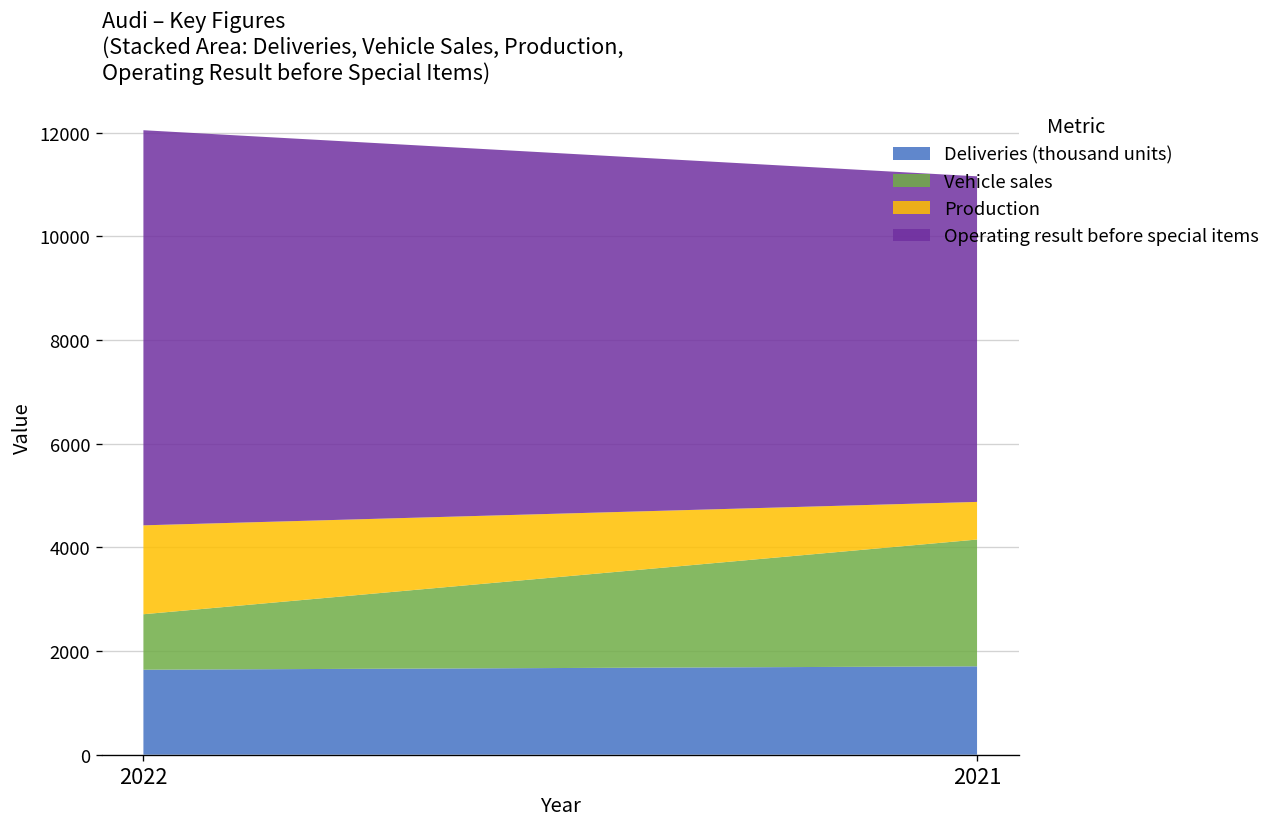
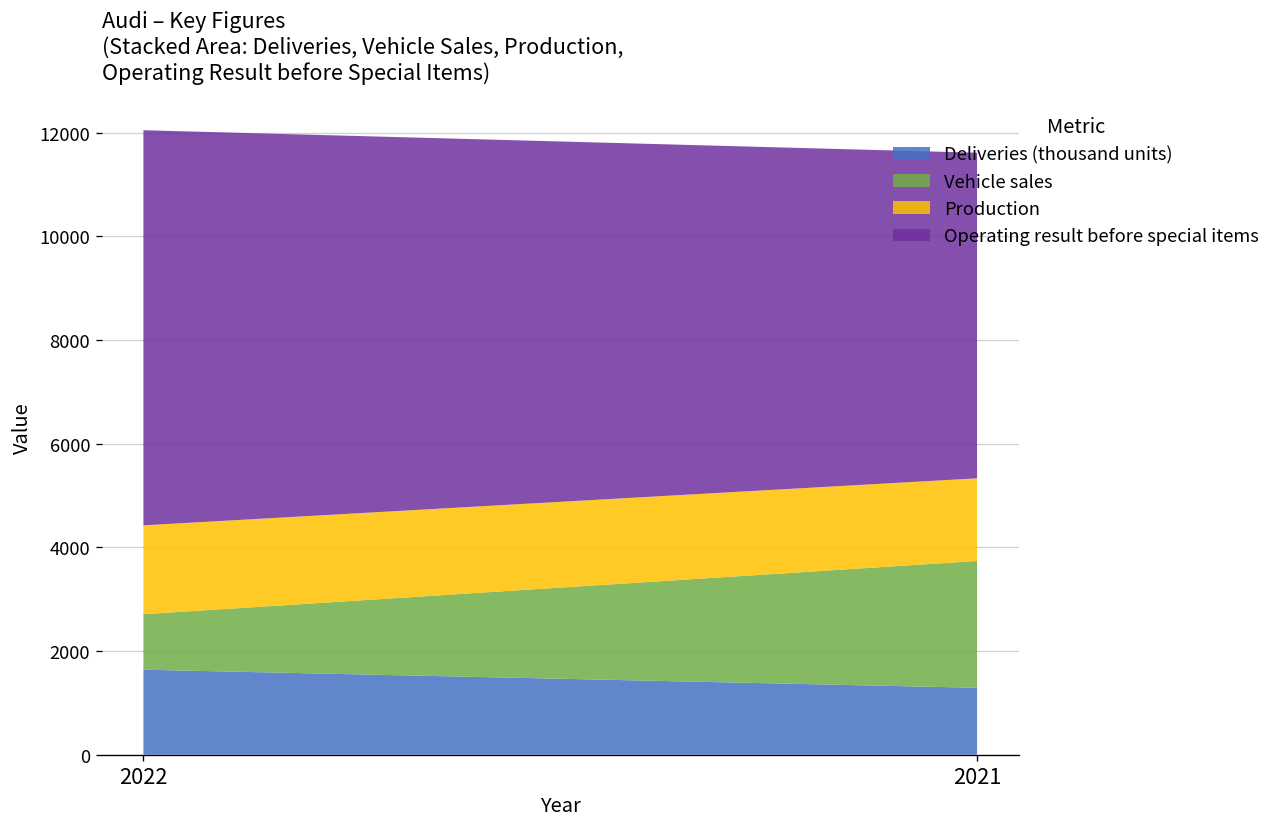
Deliveries (thousand units), 2021: 1700 -> 1300
Production, 2021: 700 -> 1600
